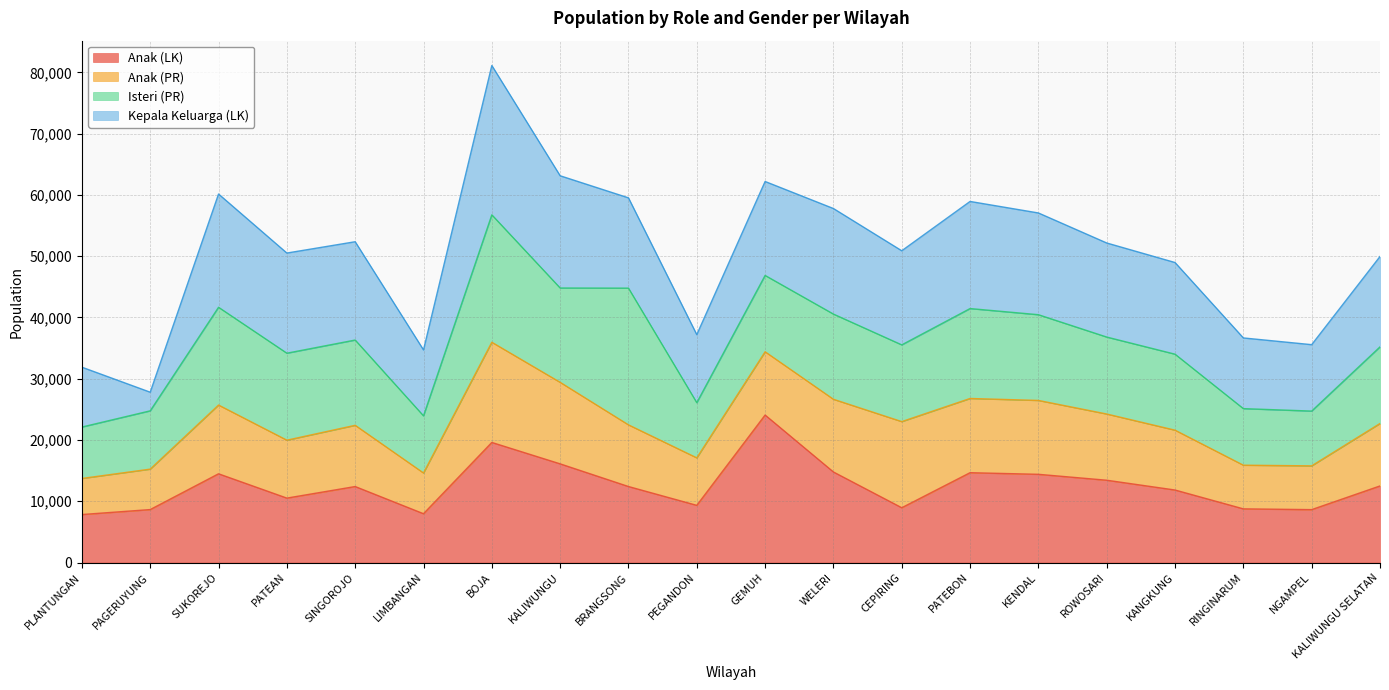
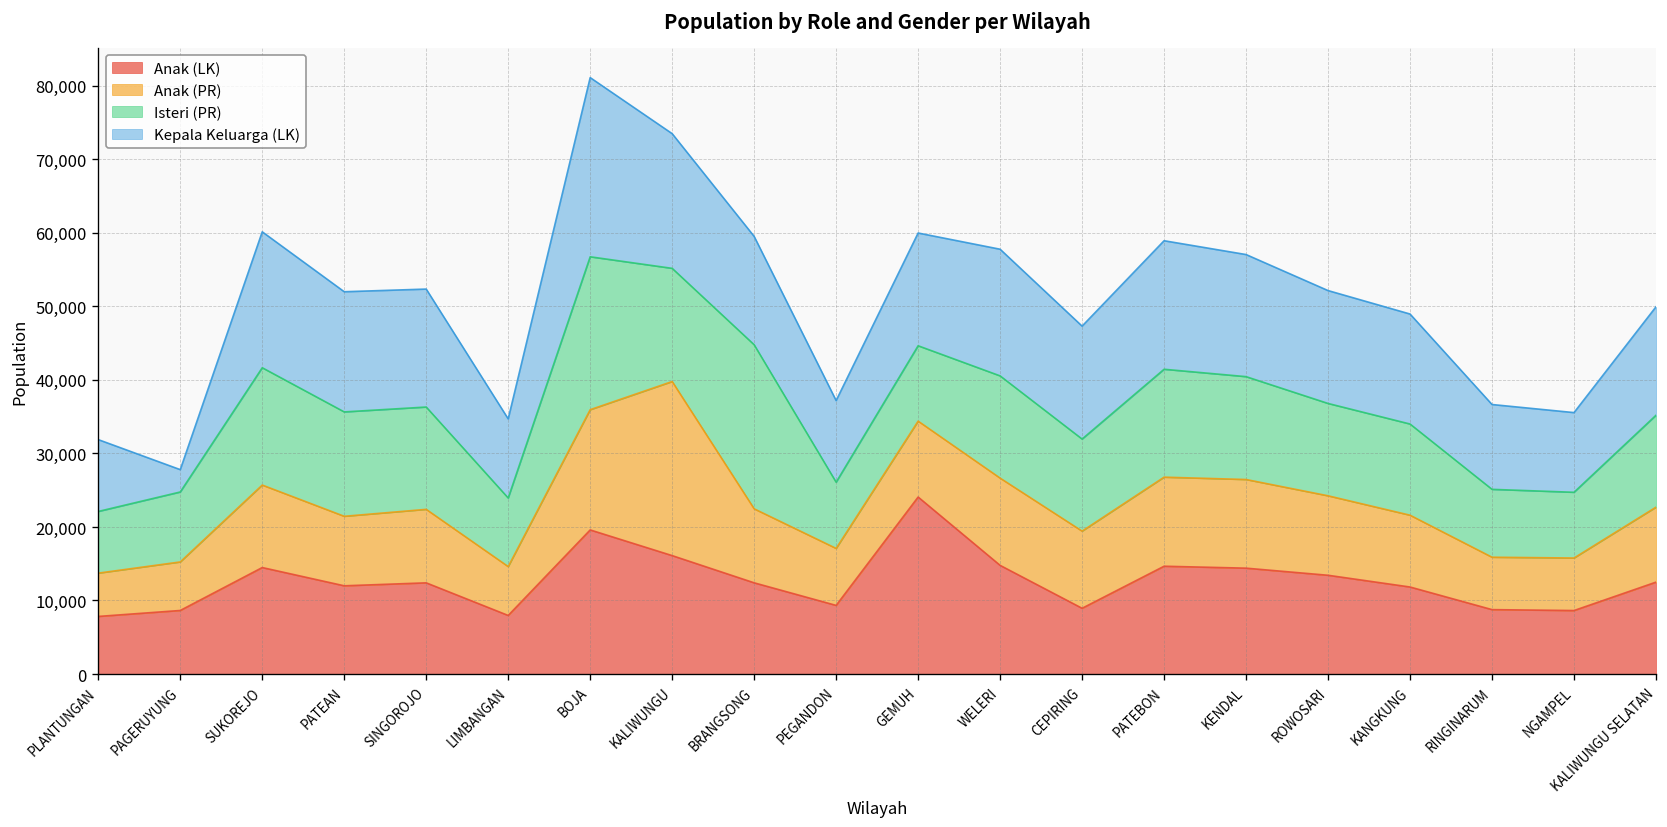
Anak (LK), PATEAN: 11,000 -> 12,000
Anak (PR), KALIWUNGU: 13,000 -> 24,000
Isteri (PR), GEMUH: 12,000 -> 10,000
Anak (PR), CEPIRING: 14,000 -> 10,000
